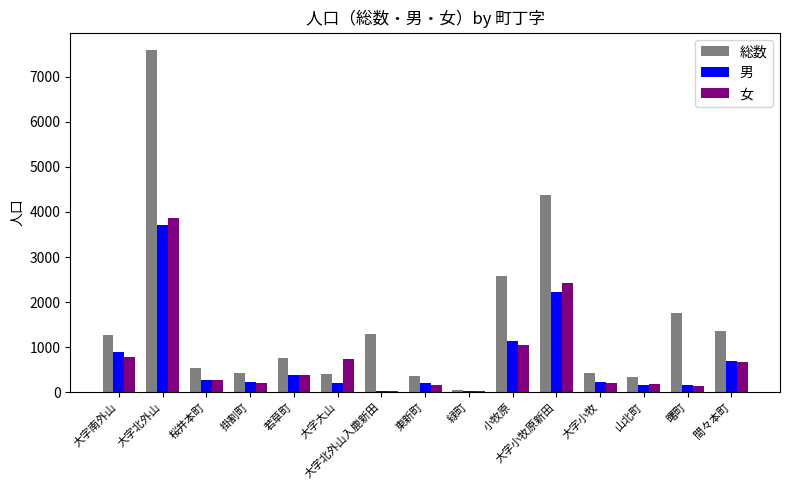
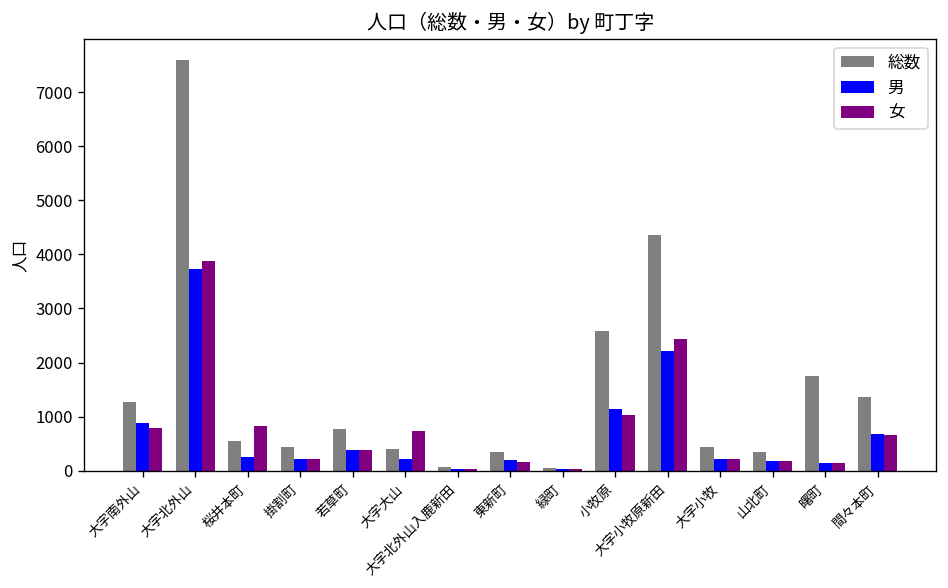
女, 桜井本町: 300 -> 800
総数, 大字北外山入鹿新田: 1300 -> 100
